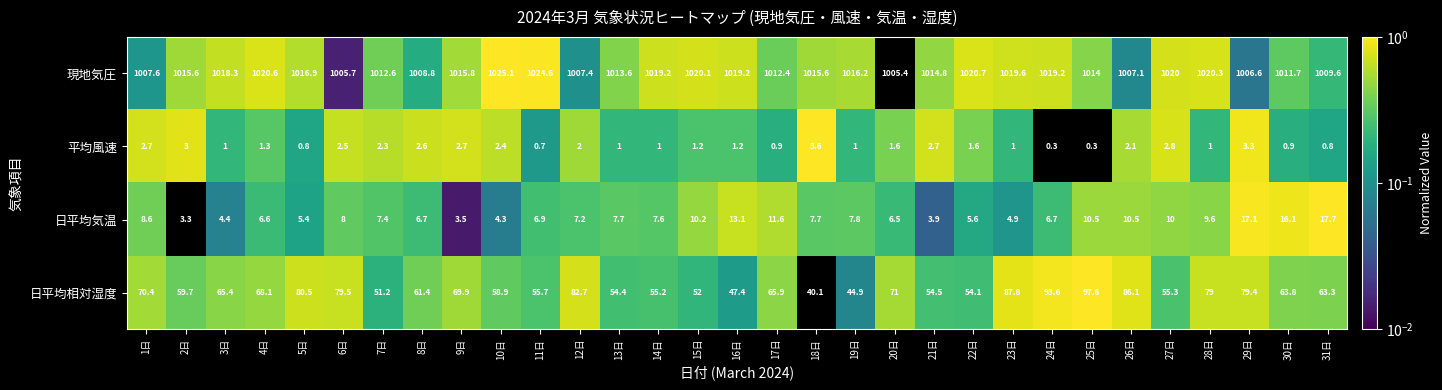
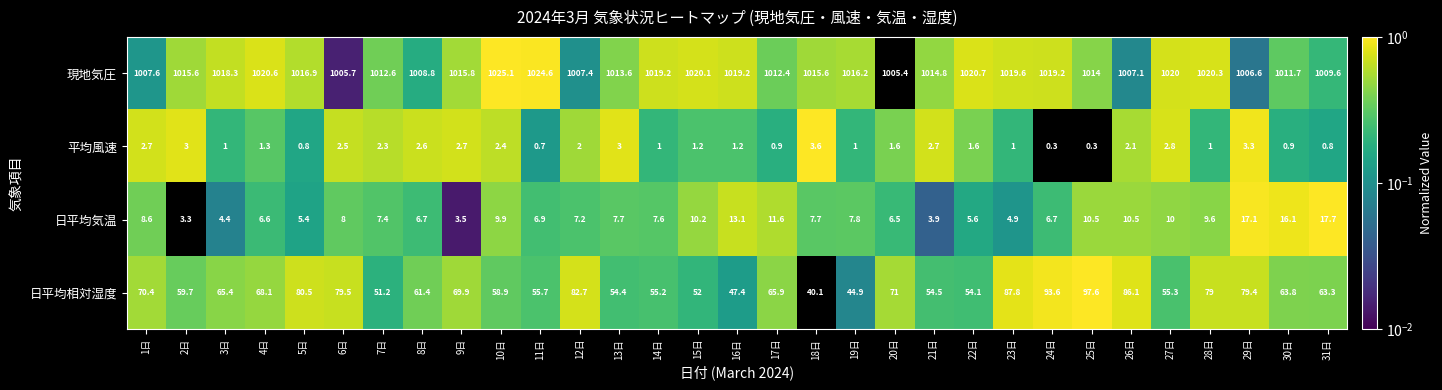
平均風速, 13日: 1 -> 3
日平均気温, 10日: 4.3 -> 9.9
